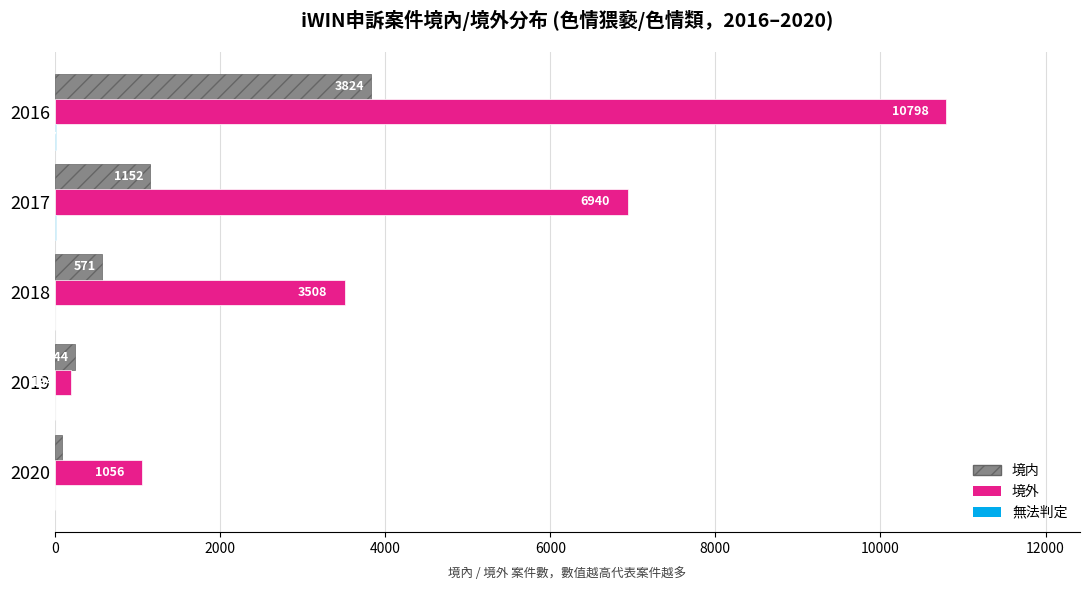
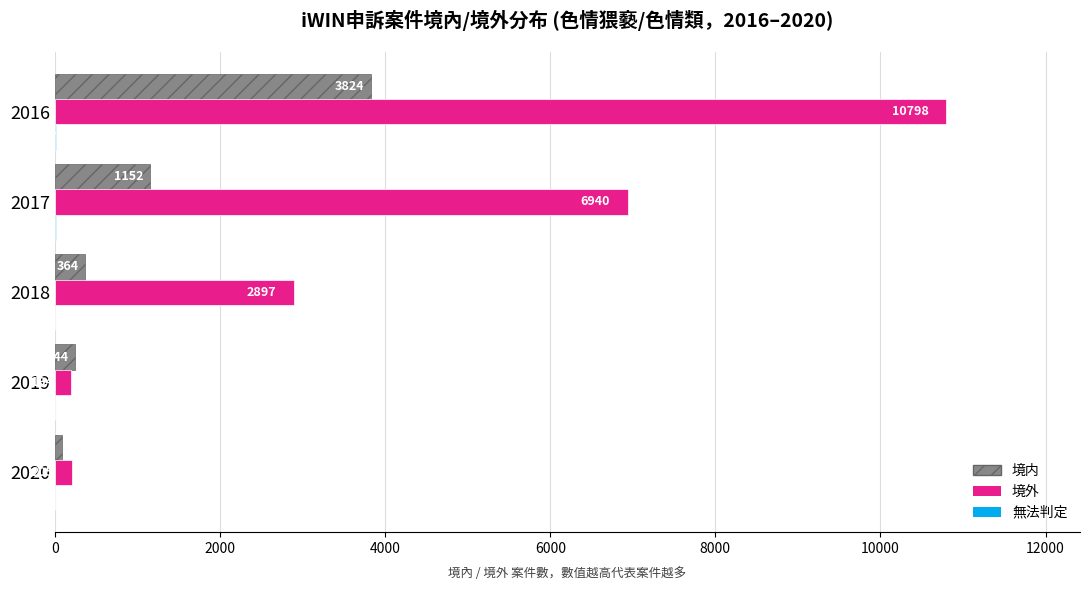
境内, 2018: 571 -> 364
境外, 2018: 3508 -> 2897
境外, 2020: 1100 -> 200
